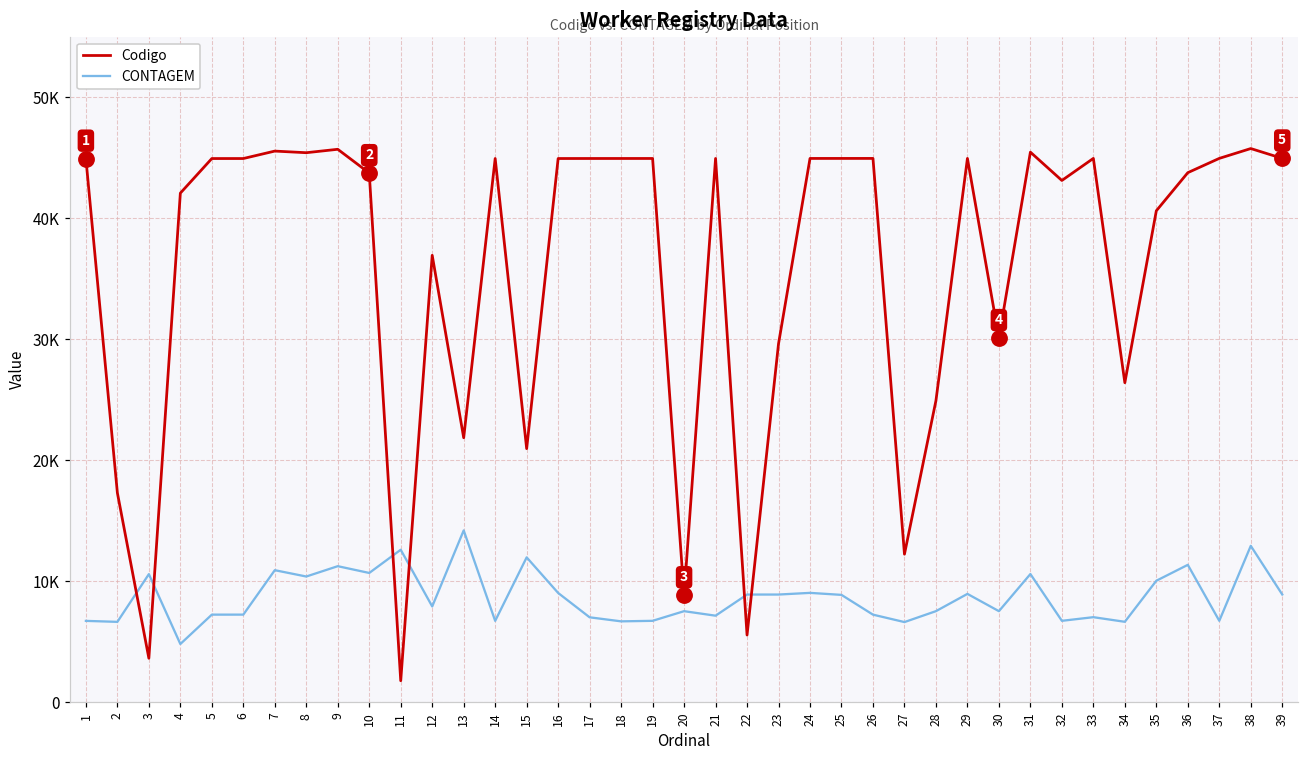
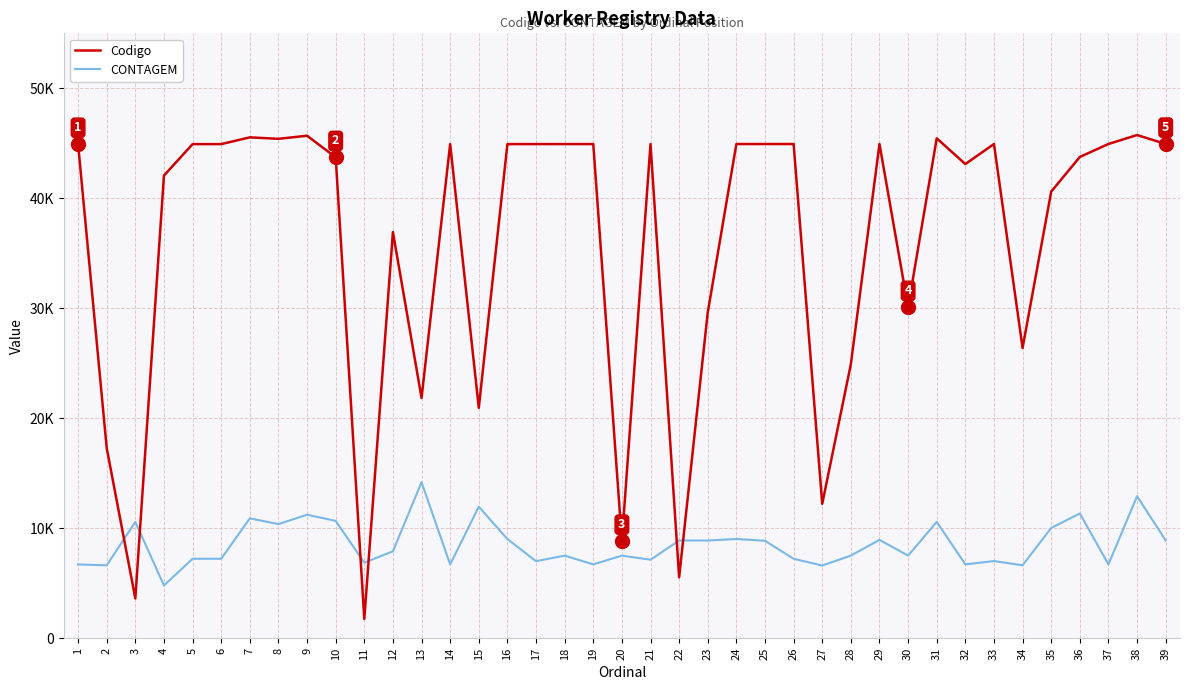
CONTAGEM, 11: 12600 -> 6900
CONTAGEM, 18: 6700 -> 7500
